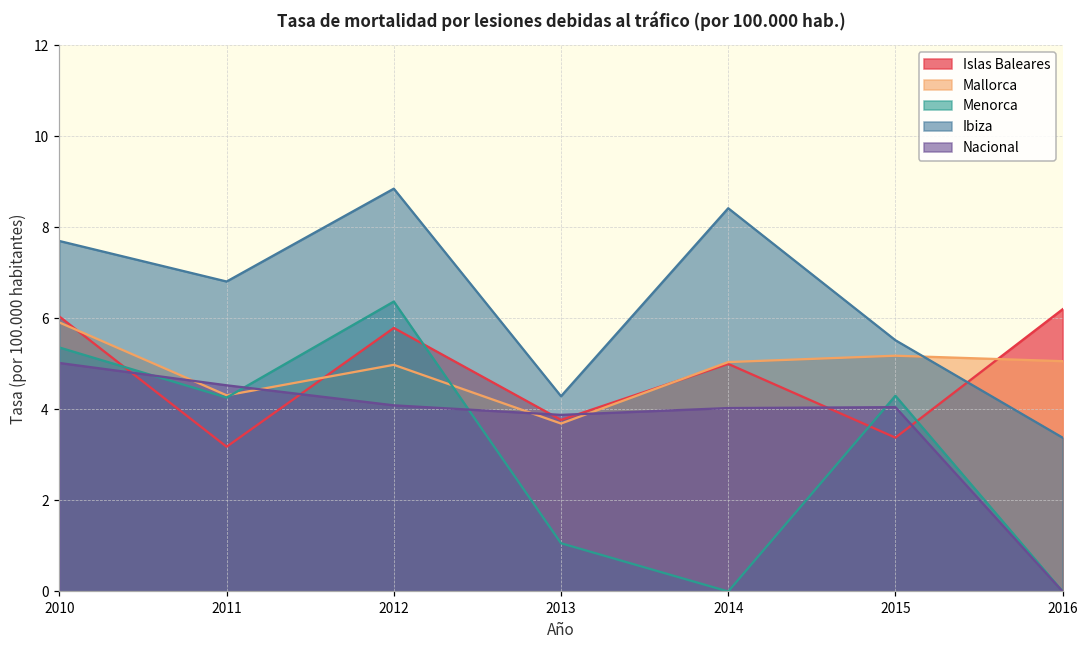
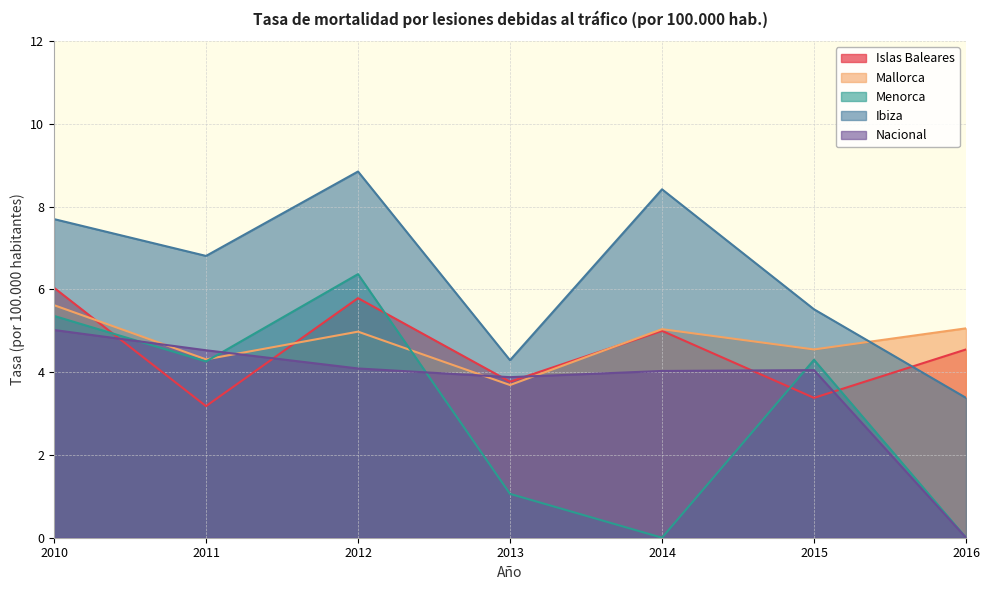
Mallorca, 2010: 5.9 -> 5.6
Mallorca, 2015: 5.2 -> 4.6
Islas Baleares, 2016: 6.2 -> 4.6
